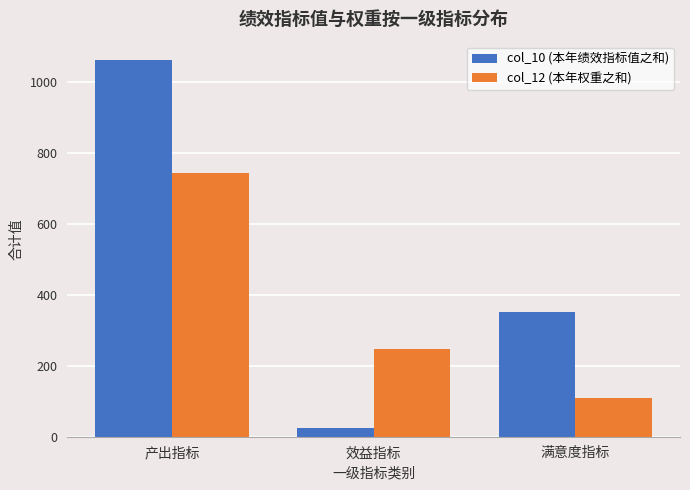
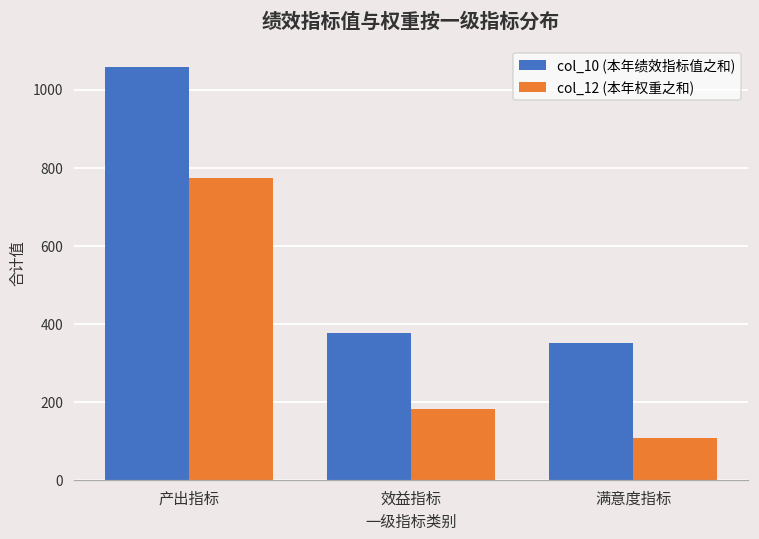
col_12 (本年权重之和), 产出指标: 740 -> 770
col_10 (本年绩效指标值之和), 效益指标: 30 -> 380
col_12 (本年权重之和), 效益指标: 250 -> 180
